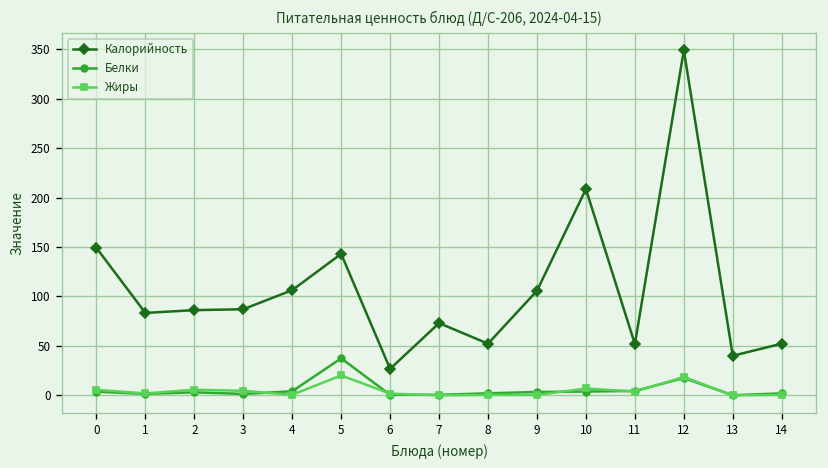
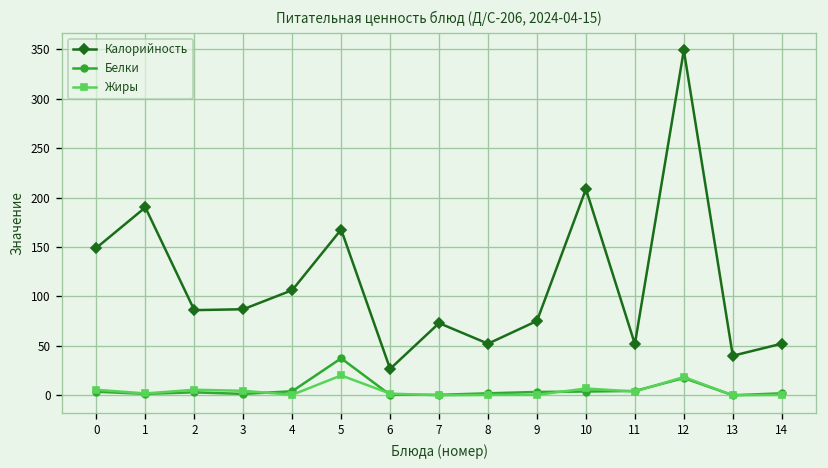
Калорийность, 1: 80 -> 190
Калорийность, 5: 140 -> 170
Калорийность, 9: 110 -> 80
